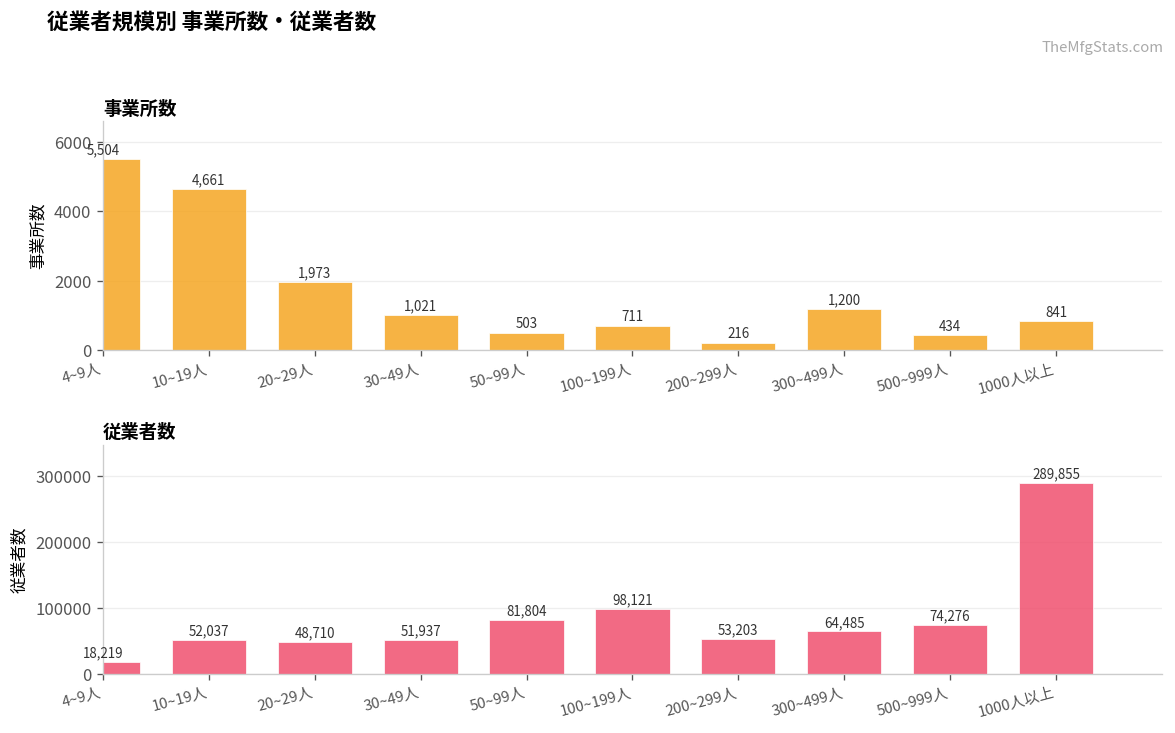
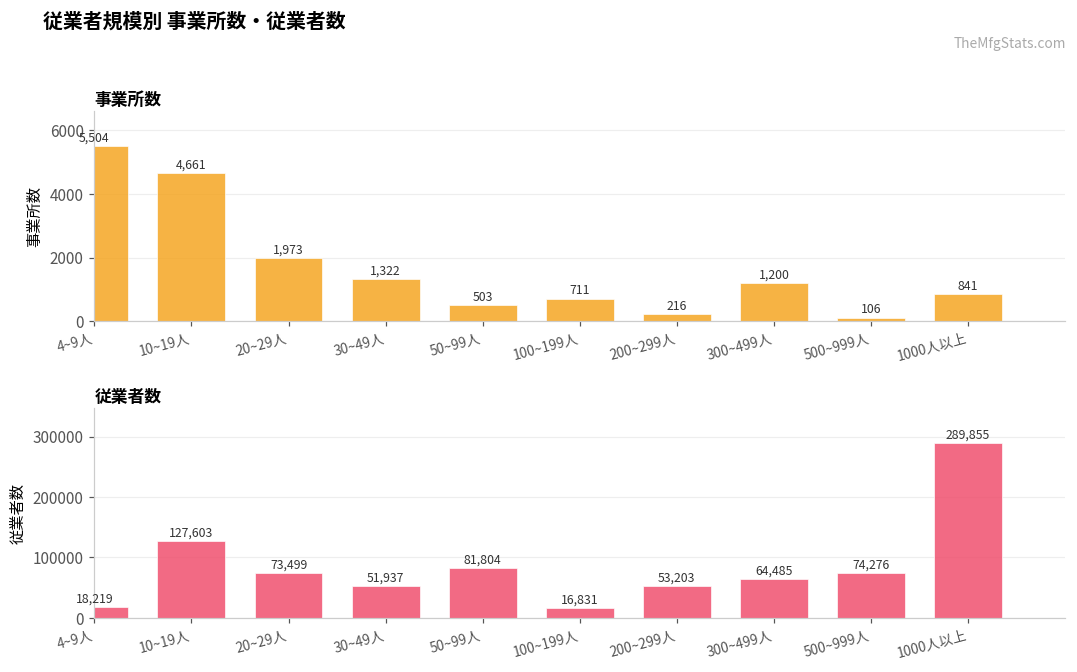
事業所数, 30~49人: 1,021 -> 1,322
事業所数, 500~999人: 434 -> 106
従業者数, 10~19人: 52,037 -> 127,603
従業者数, 20~29人: 48,710 -> 73,499
従業者数, 100~199人: 98,121 -> 16,831
